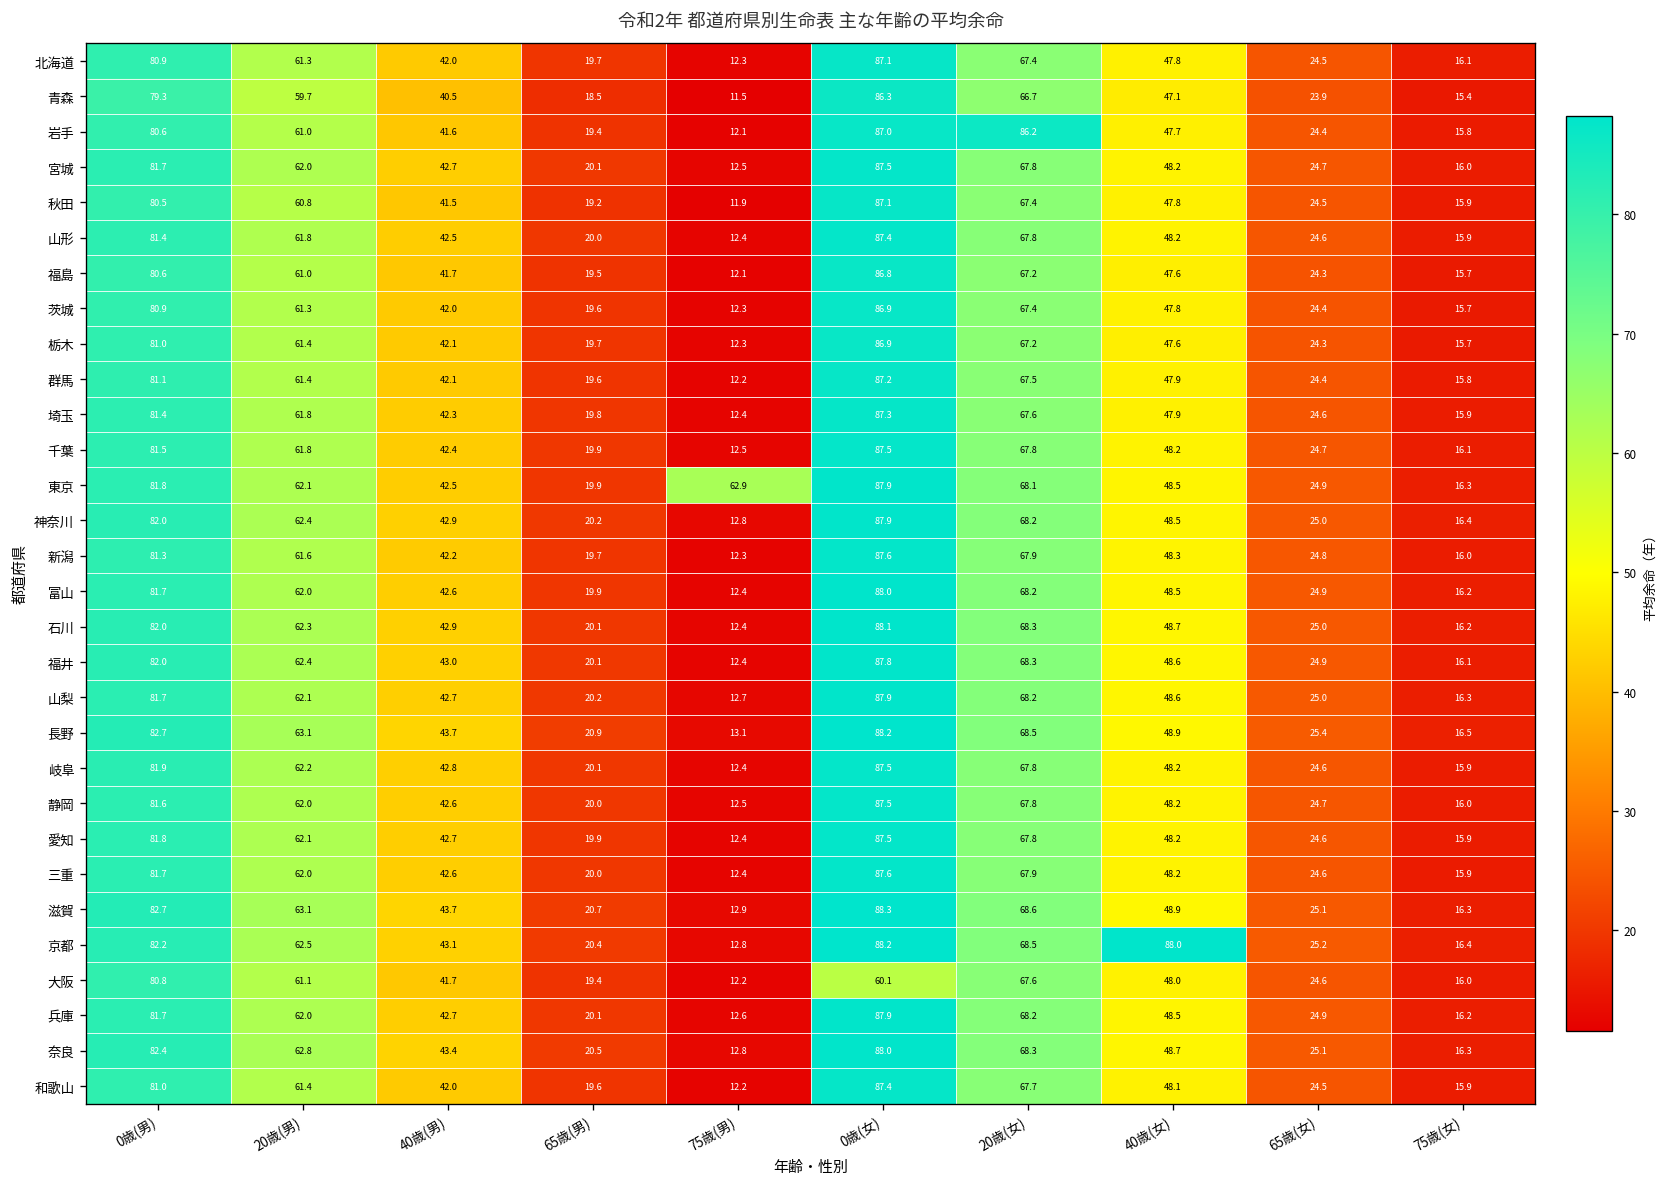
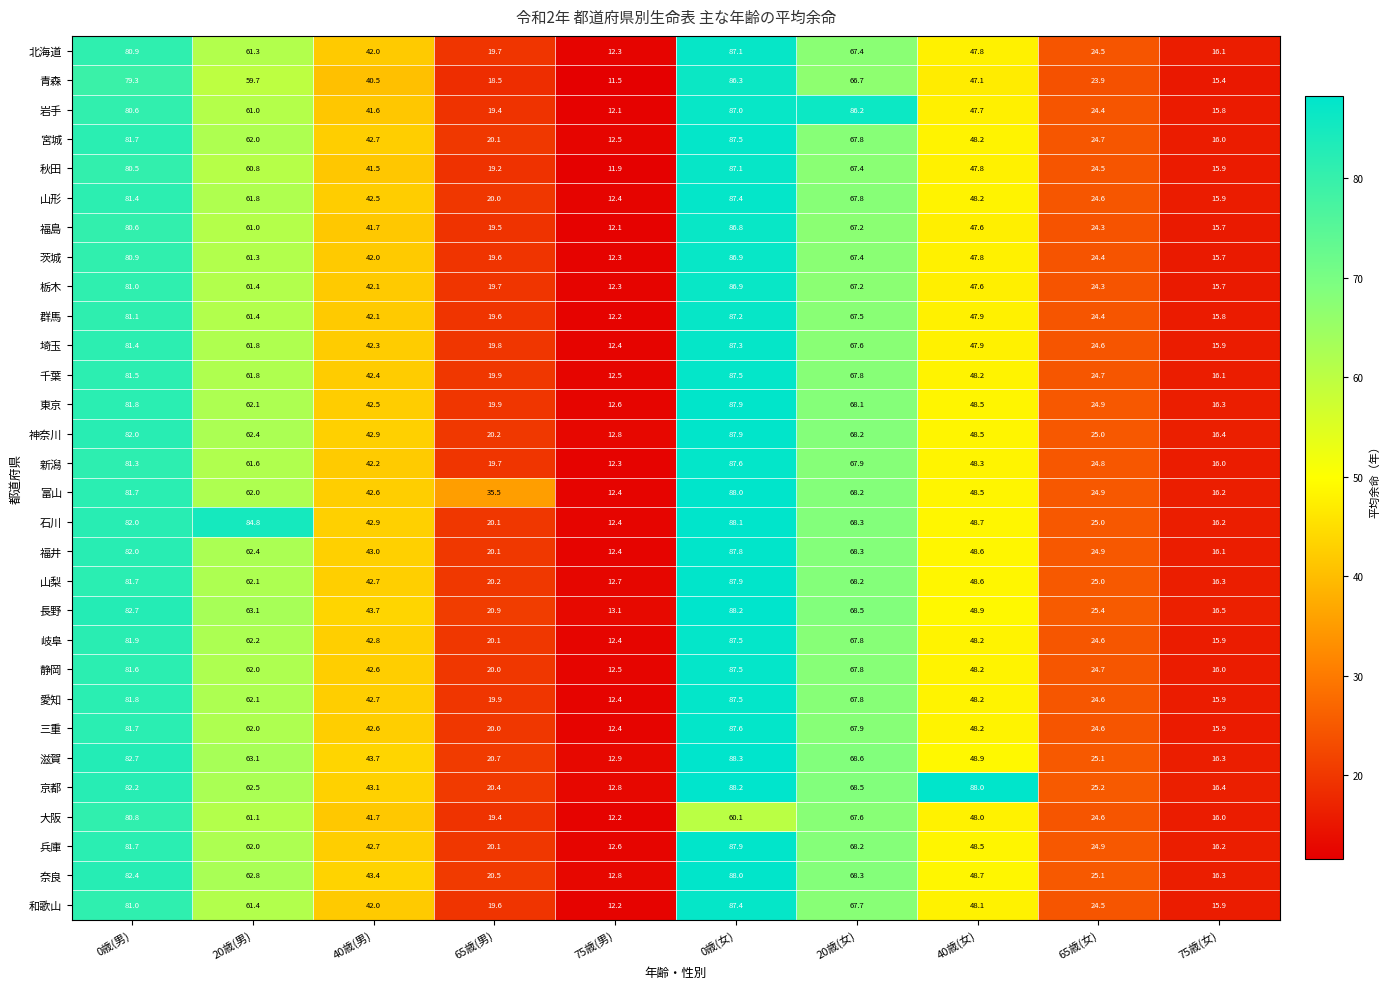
東京, 75歳(男): 62.9 -> 12.6
富山, 65歳(男): 19.9 -> 35.5
石川, 20歳(男): 62.3 -> 84.8
